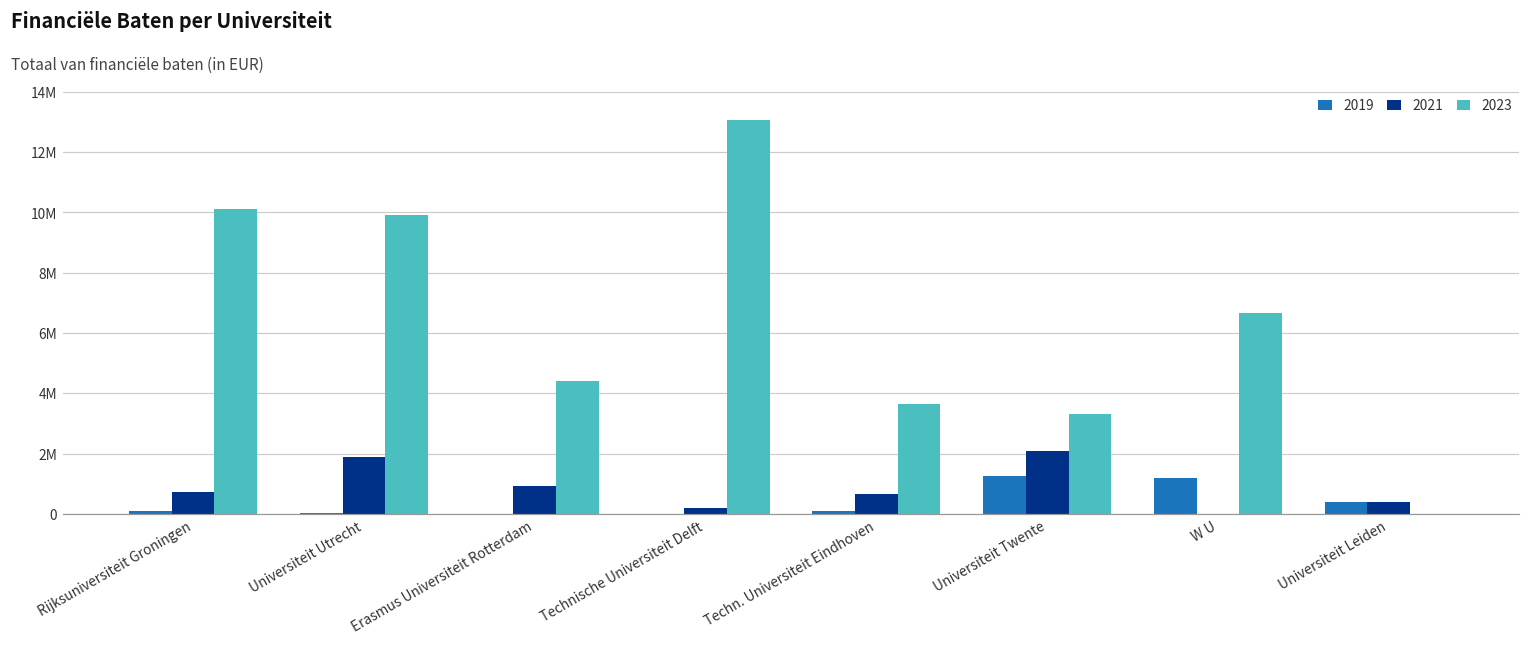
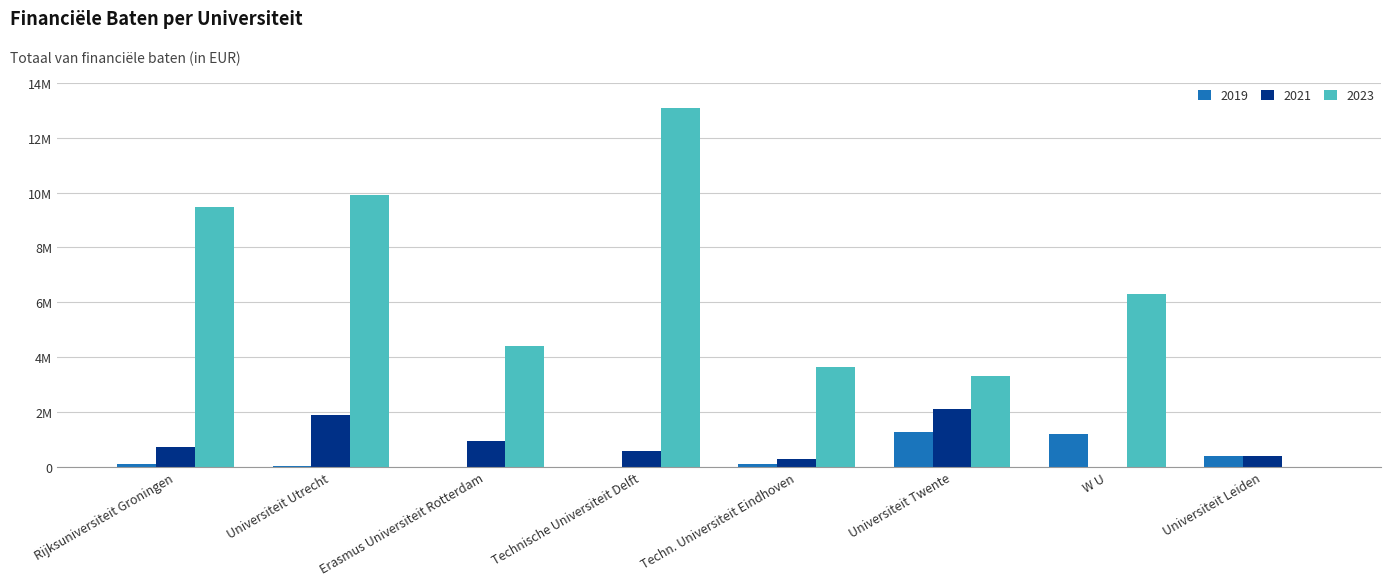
2023, Rijksuniversiteit Groningen: 10100000 -> 9500000
2021, Technische Universiteit Delft: 200000 -> 600000
2021, Techn. Universiteit Eindhoven: 700000 -> 300000
2023, W U: 6700000 -> 6300000
